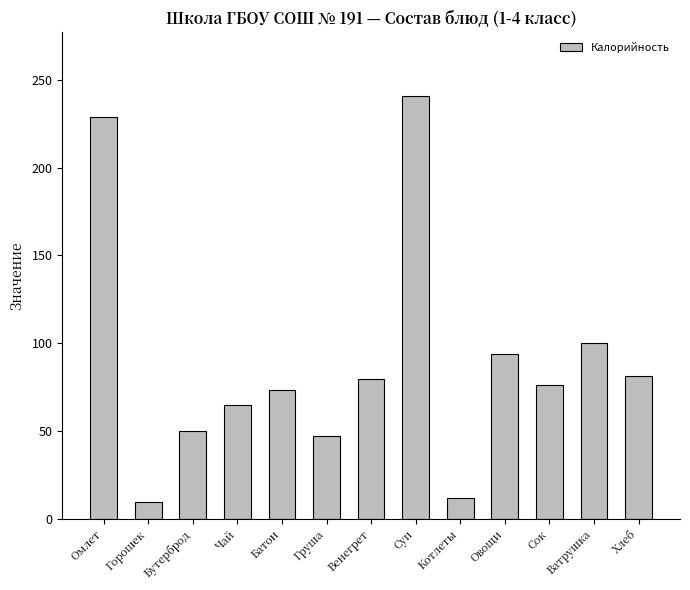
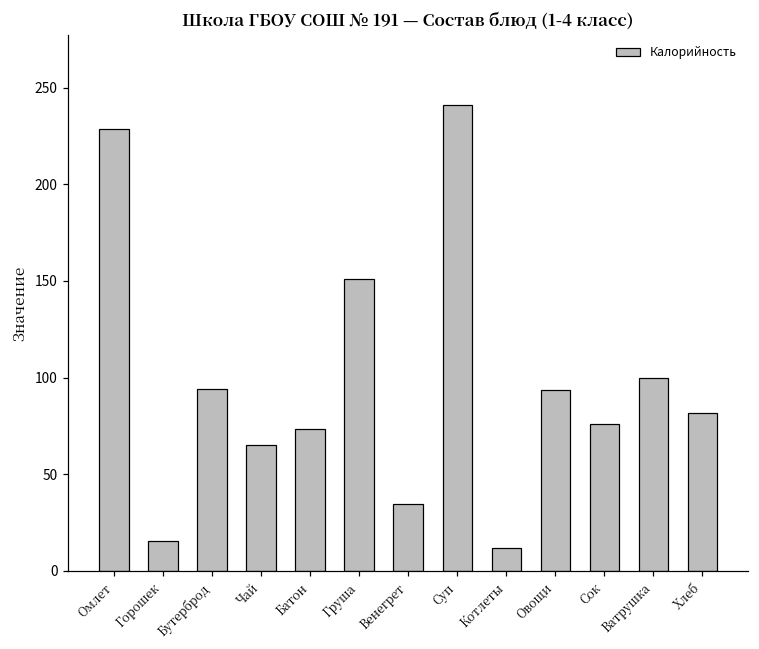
Горошек: 10 -> 16
Бутерброд: 50 -> 94
Груша: 47 -> 151
Венегрет: 80 -> 35
